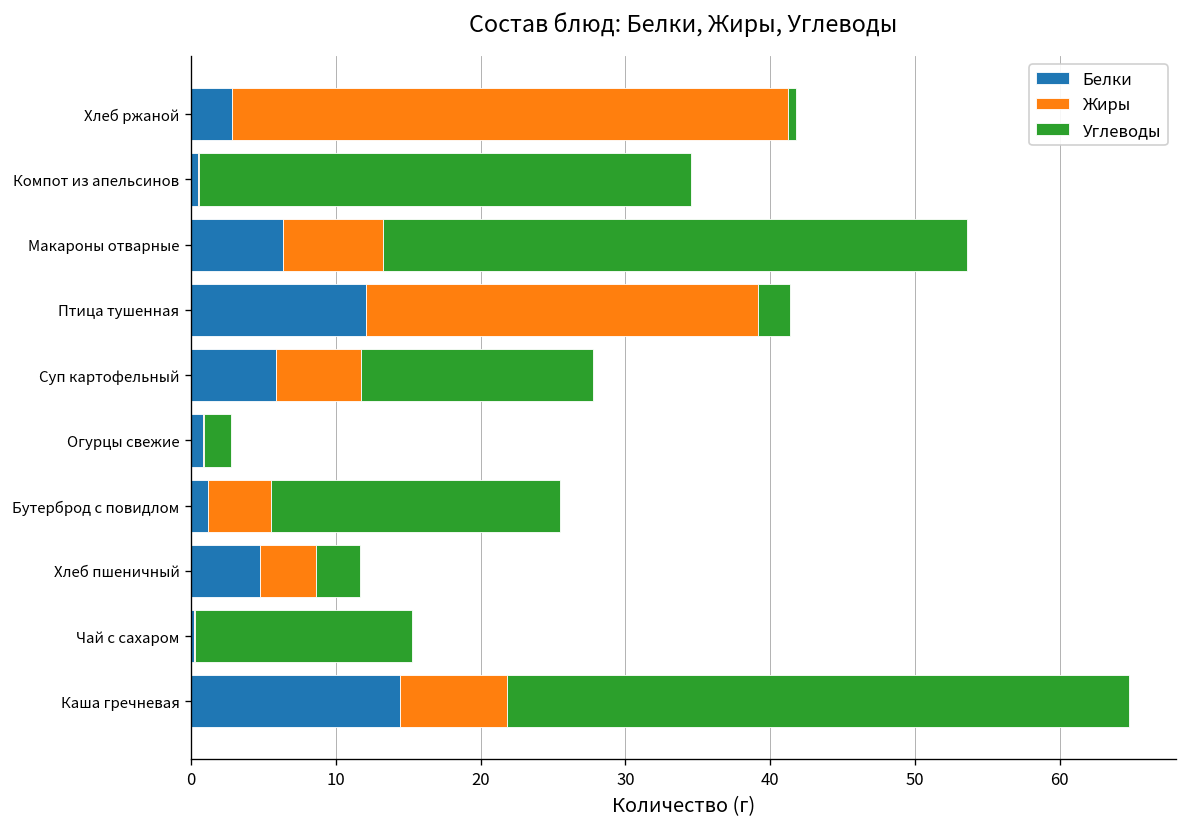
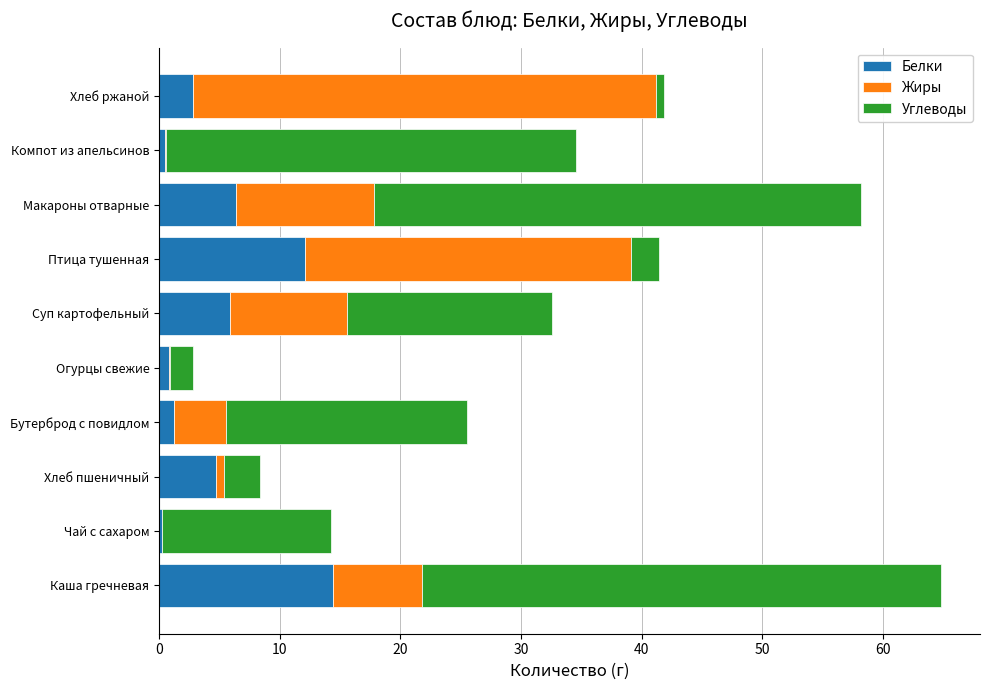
Жиры, Макароны отварные: 6.9 -> 11.5
Жиры, Суп картофельный: 5.8 -> 9.7
Углеводы, Суп картофельный: 16.1 -> 17.0
Жиры, Хлеб пшеничный: 3.9 -> 0.6
Углеводы, Чай с сахаром: 15.0 -> 14.0
